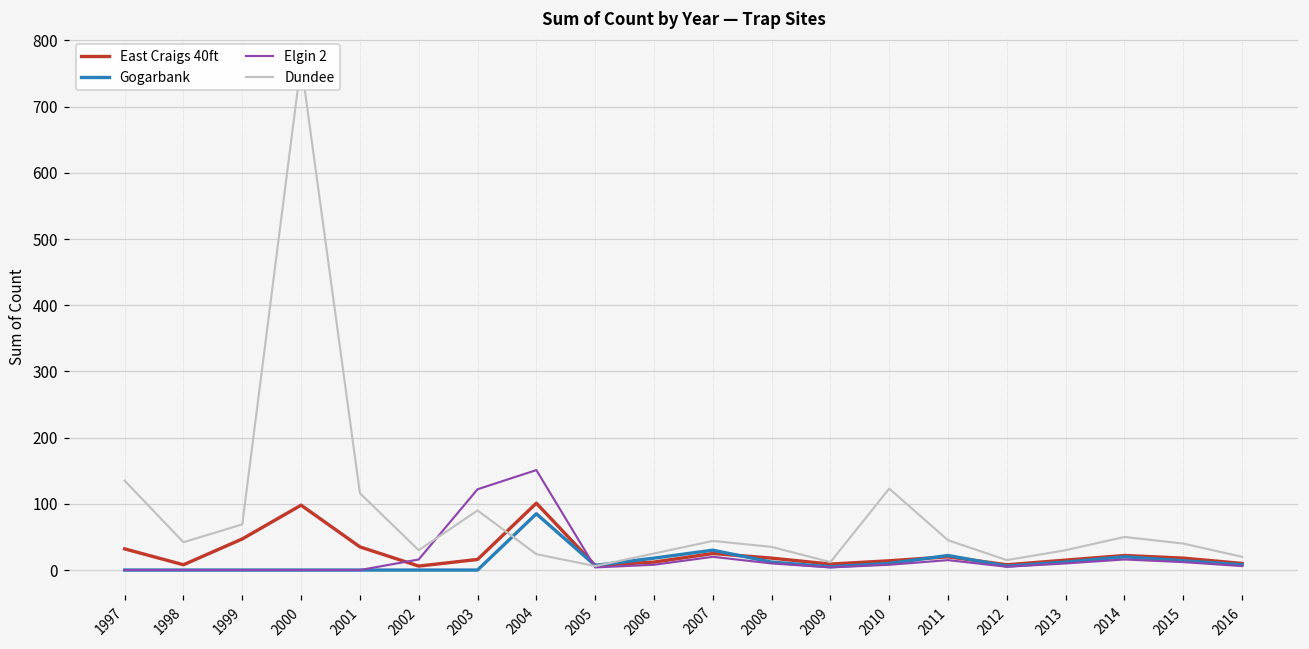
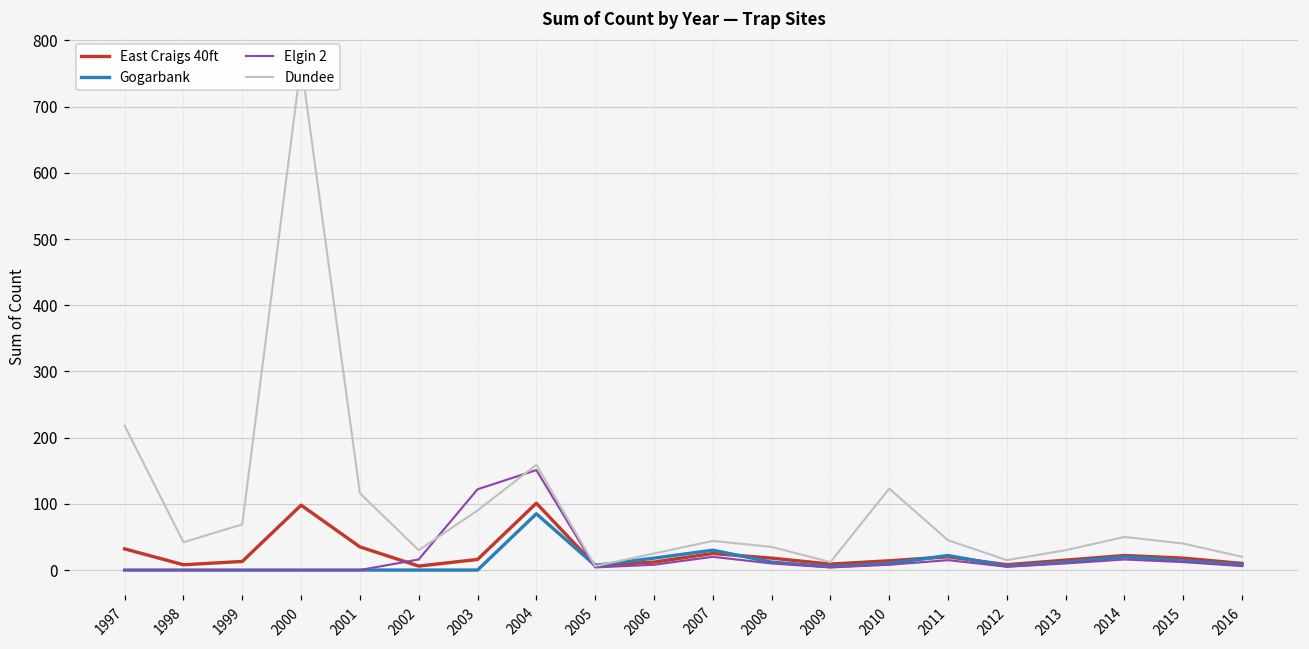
Dundee, 1997: 140 -> 220
East Craigs 40ft, 1999: 50 -> 10
Dundee, 2004: 20 -> 160
